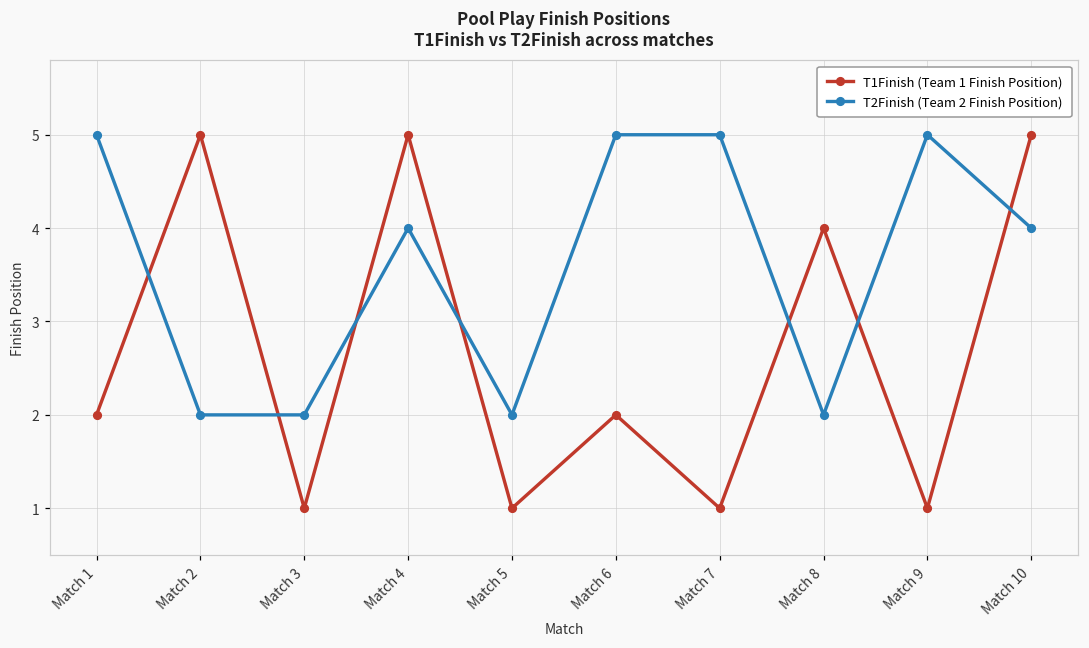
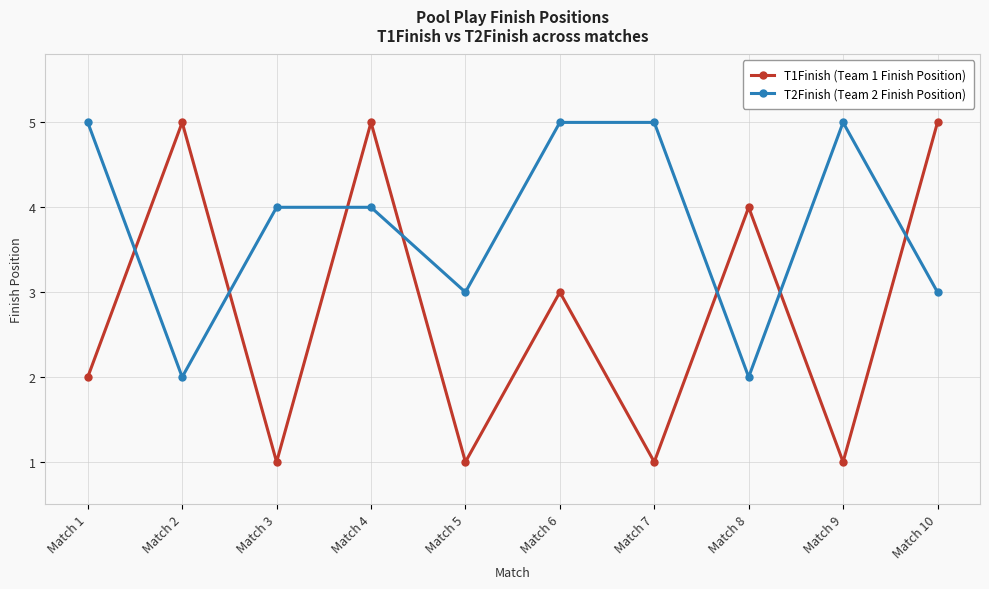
T2Finish (Team 2 Finish Position), Match 3: 2 -> 4
T2Finish (Team 2 Finish Position), Match 5: 2 -> 3
T1Finish (Team 1 Finish Position), Match 6: 2 -> 3
T2Finish (Team 2 Finish Position), Match 10: 4 -> 3
